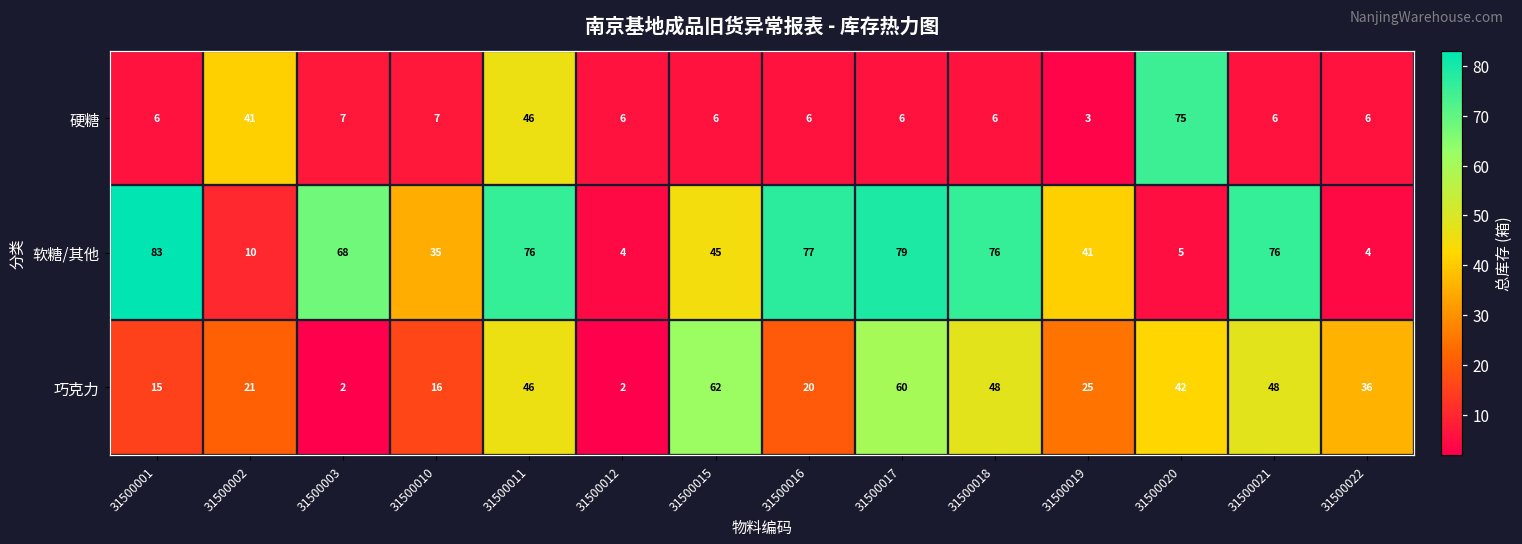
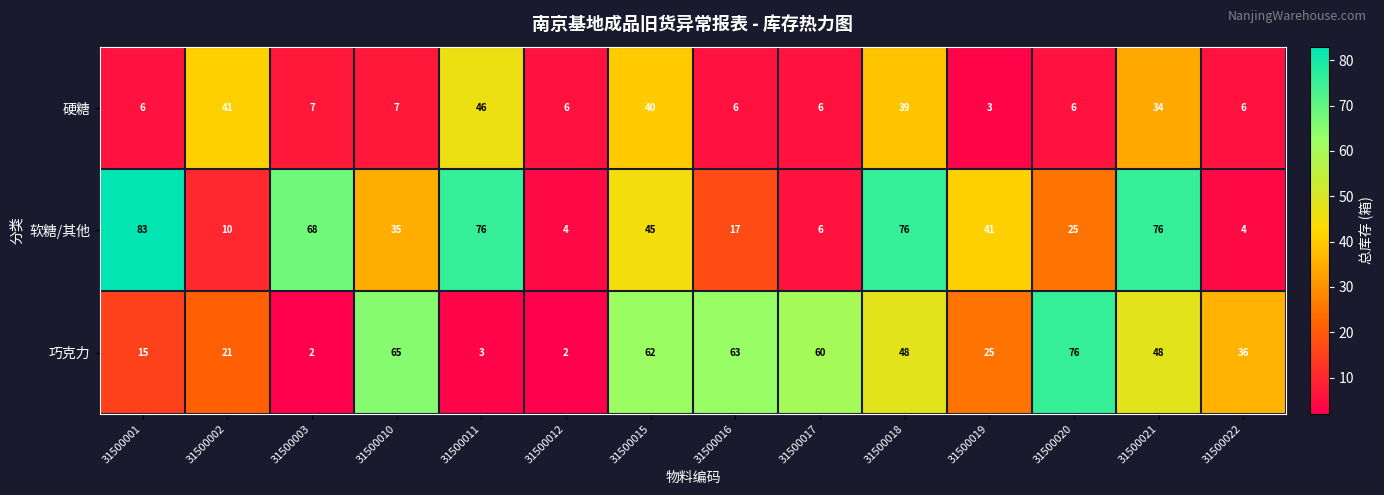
硬糖, 31500015: 6 -> 40
硬糖, 31500018: 6 -> 39
硬糖, 31500020: 75 -> 6
硬糖, 31500021: 6 -> 34
软糖/其他, 31500016: 77 -> 17
软糖/其他, 31500017: 79 -> 6
软糖/其他, 31500020: 5 -> 25
巧克力, 31500010: 16 -> 65
巧克力, 31500011: 46 -> 3
巧克力, 31500016: 20 -> 63
巧克力, 31500020: 42 -> 76
